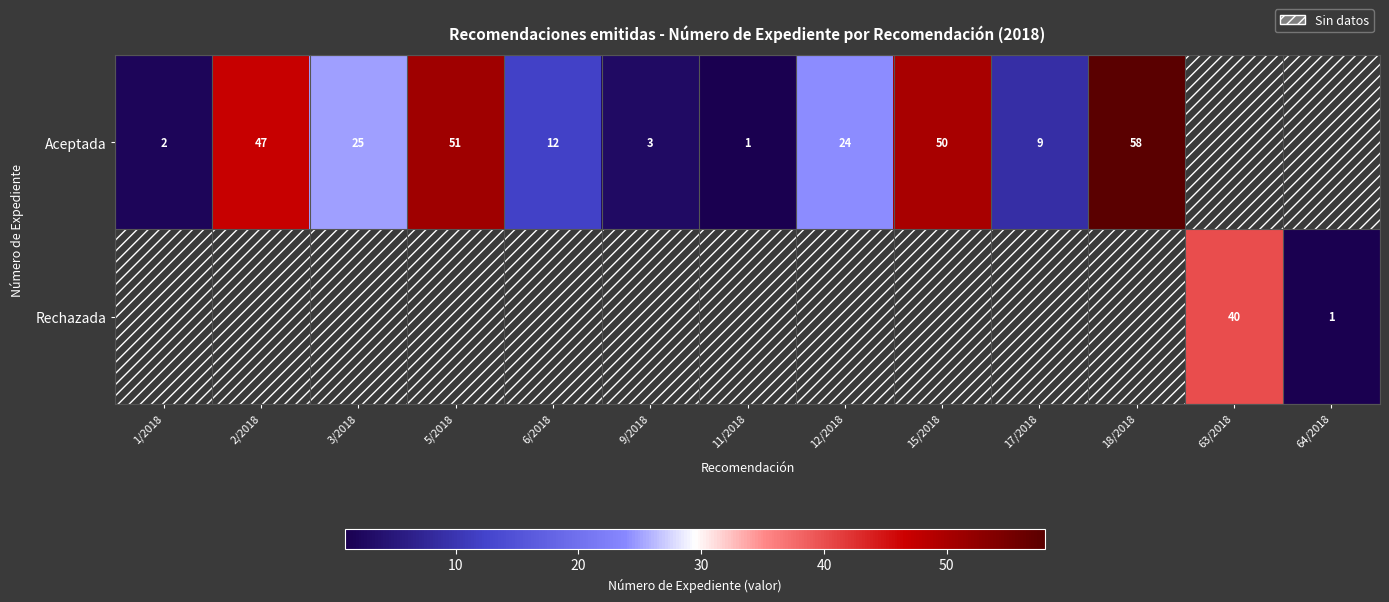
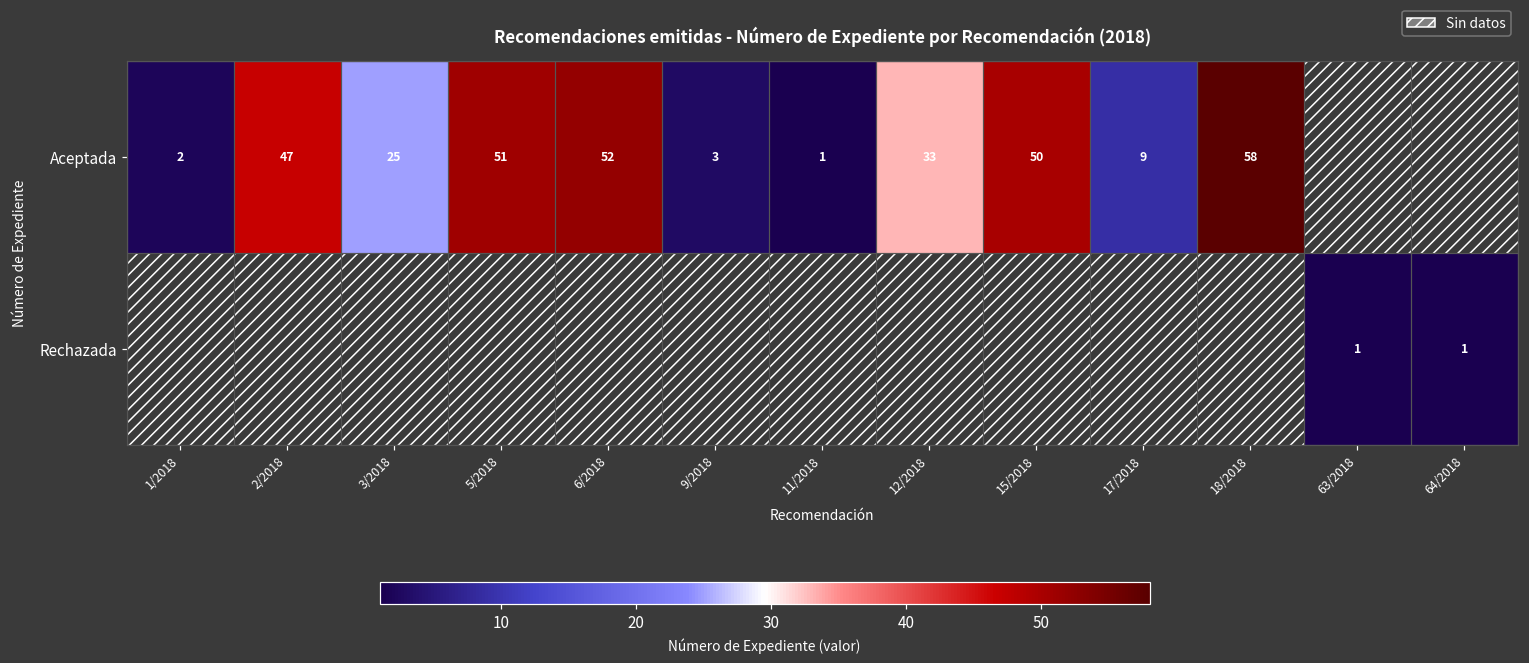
Aceptada, 6/2018: 12 -> 52
Aceptada, 12/2018: 24 -> 33
Rechazada, 63/2018: 40 -> 1
